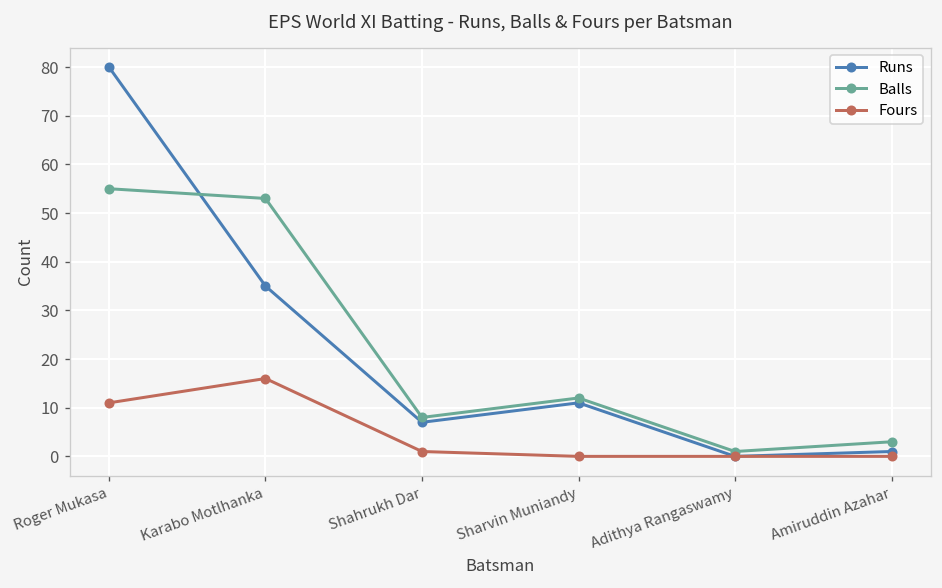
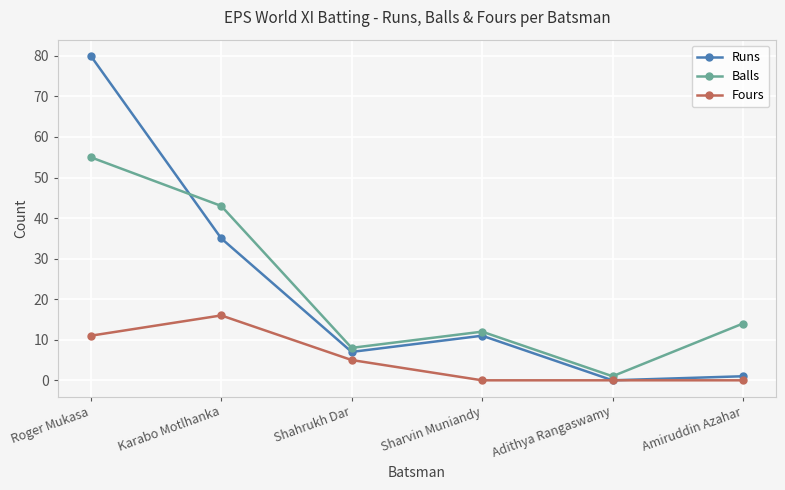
Balls, Karabo Motlhanka: 53 -> 43
Fours, Shahrukh Dar: 1 -> 5
Balls, Amiruddin Azahar: 3 -> 14
